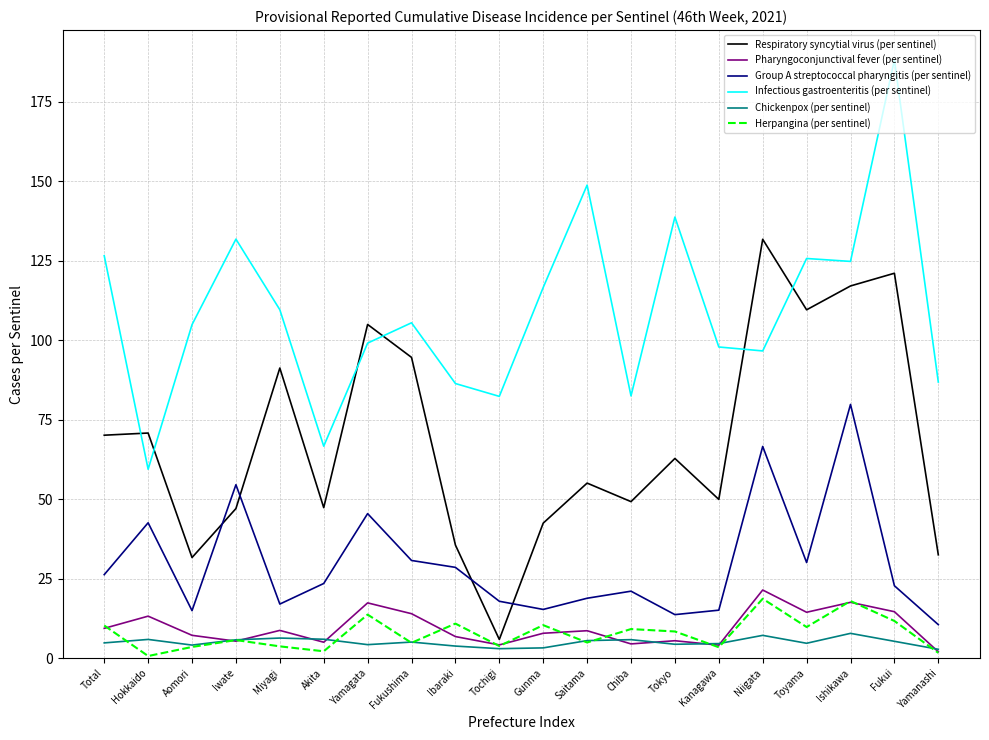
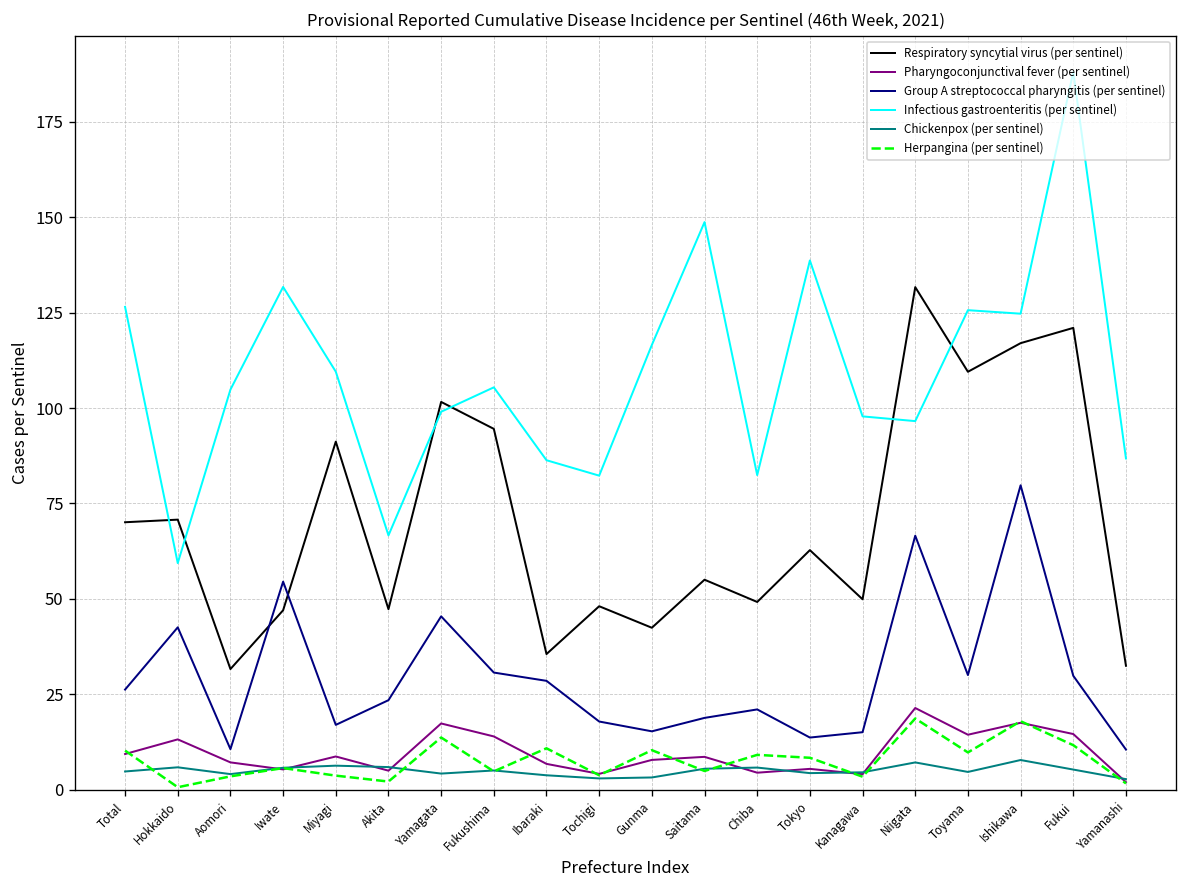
Group A streptococcal pharyngitis (per sentinel), Aomori: 15 -> 11
Respiratory syncytial virus (per sentinel), Yamagata: 105 -> 102
Respiratory syncytial virus (per sentinel), Tochigi: 6 -> 48
Group A streptococcal pharyngitis (per sentinel), Fukui: 23 -> 30
